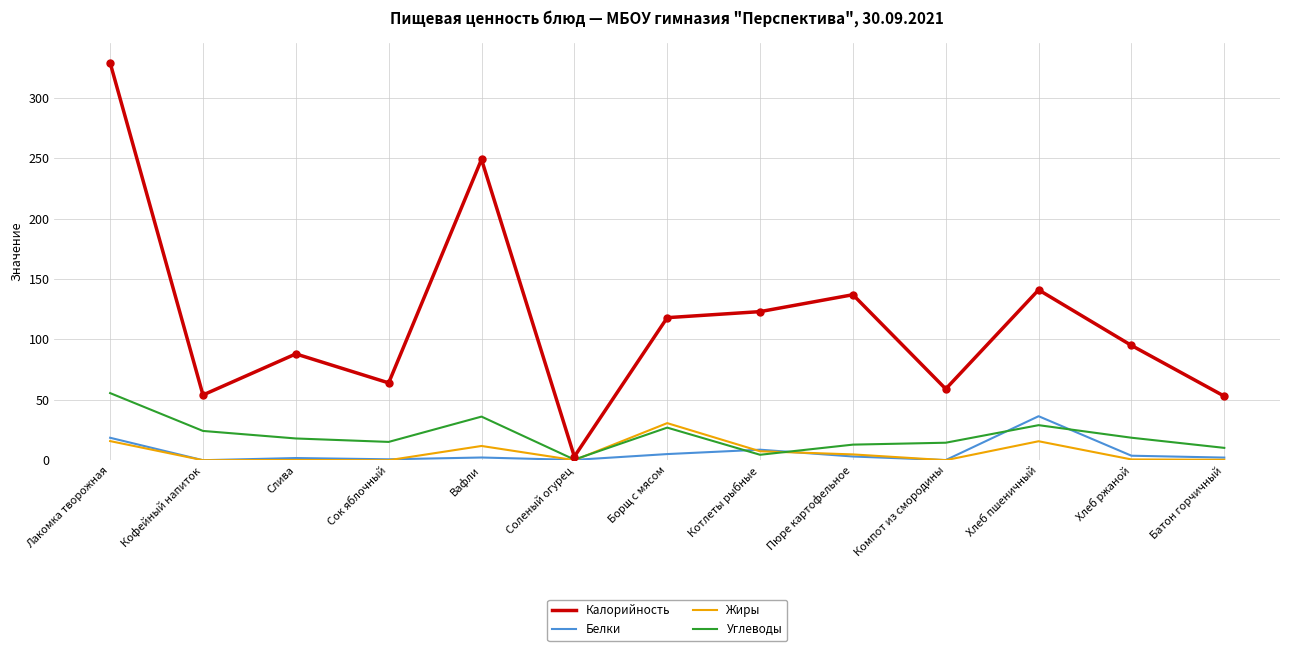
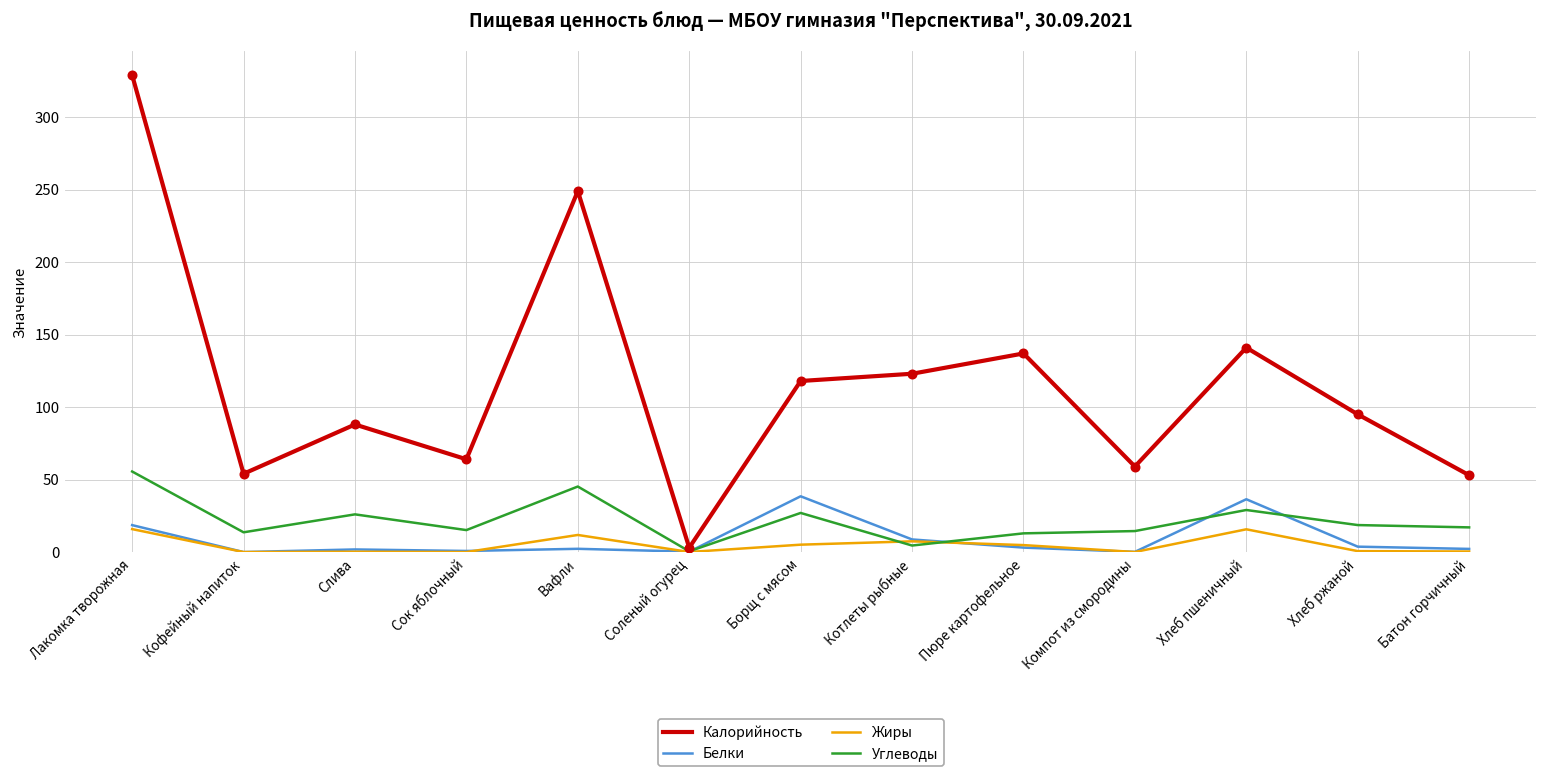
Углеводы, Кофейный напиток: 24 -> 14
Углеводы, Слива: 18 -> 26
Углеводы, Вафли: 36 -> 45
Белки, Борщ с мясом: 5 -> 38
Жиры, Борщ с мясом: 31 -> 5
Углеводы, Батон горчичный: 10 -> 17
